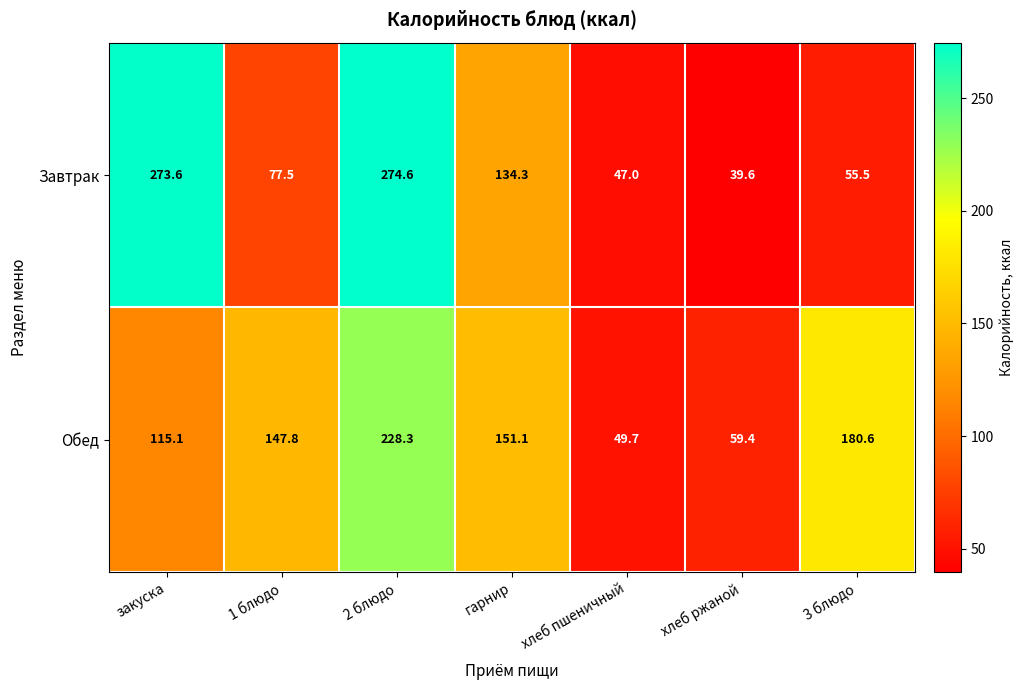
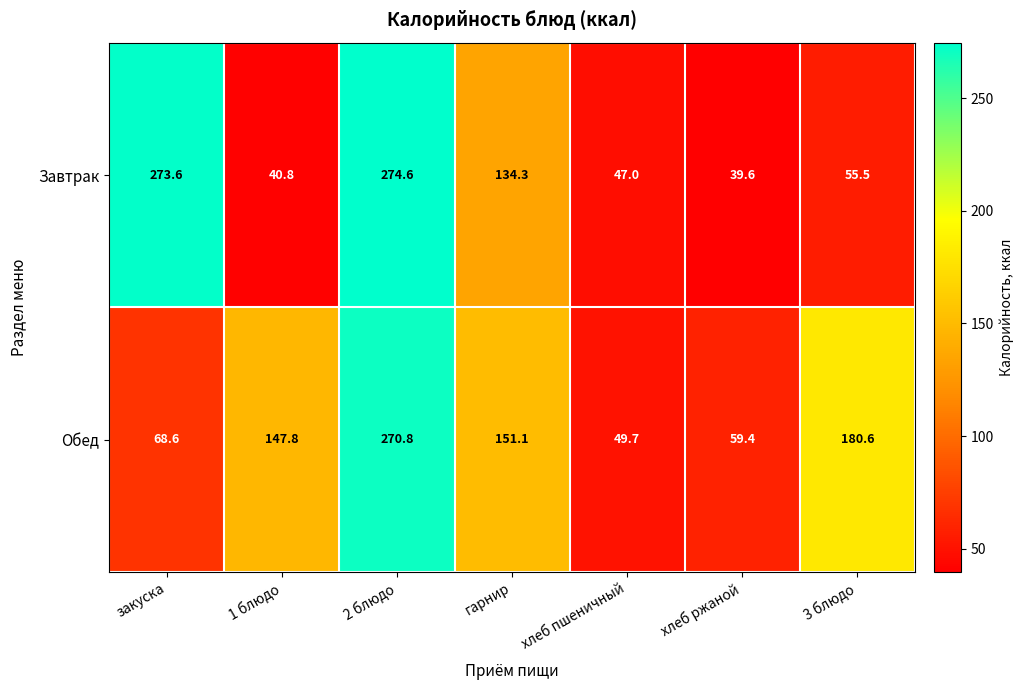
Завтрак, 1 блюдо: 77.5 -> 40.8
Обед, закуска: 115.1 -> 68.6
Обед, 2 блюдо: 228.3 -> 270.8
